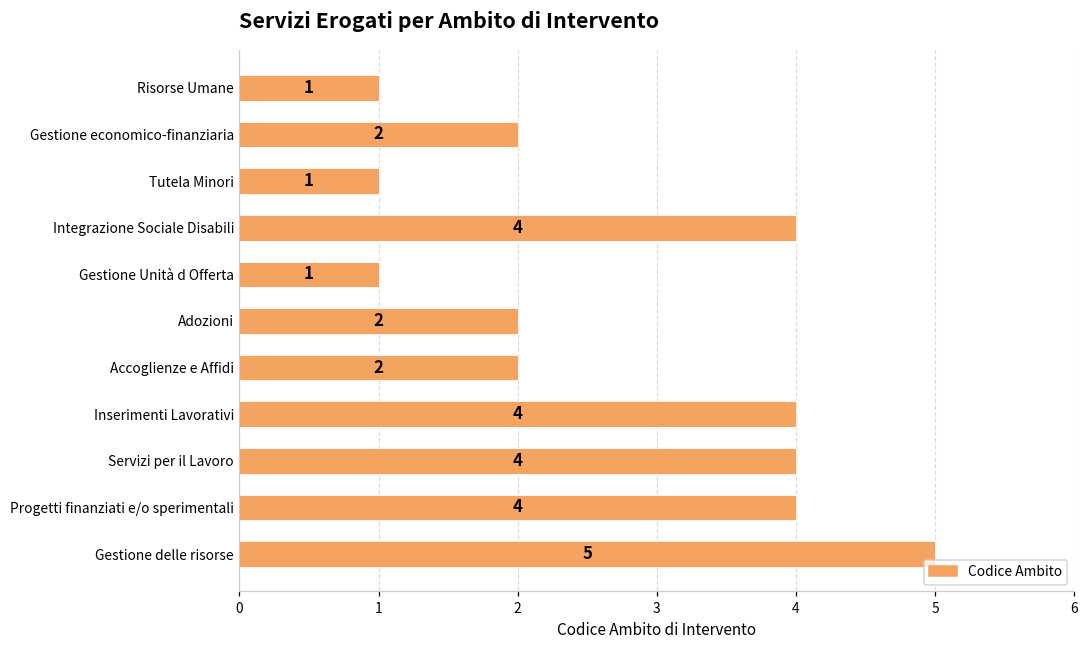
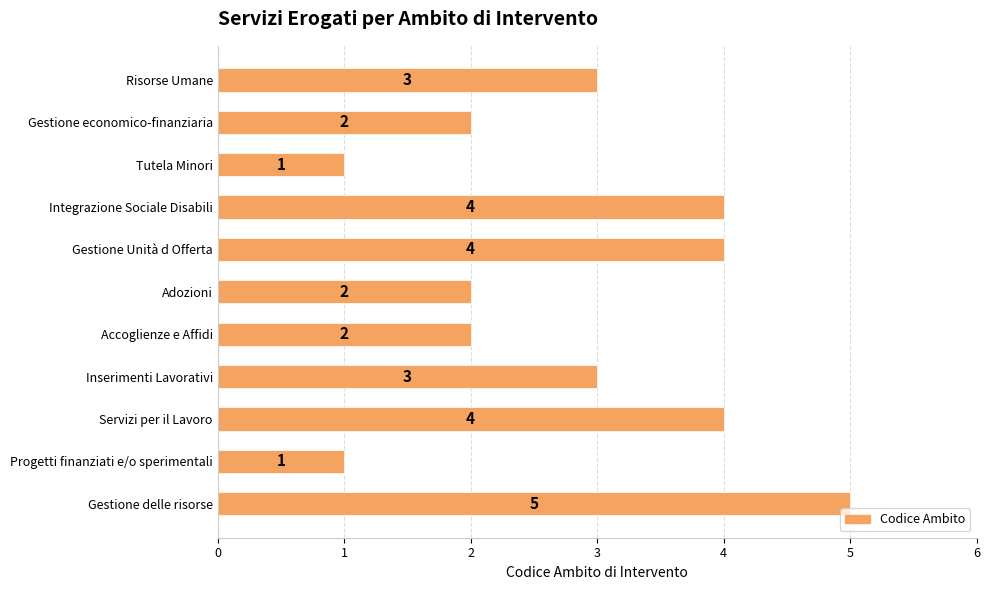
Risorse Umane: 1 -> 3
Gestione Unità d Offerta: 1 -> 4
Inserimenti Lavorativi: 4 -> 3
Progetti finanziati e/o sperimentali: 4 -> 1
